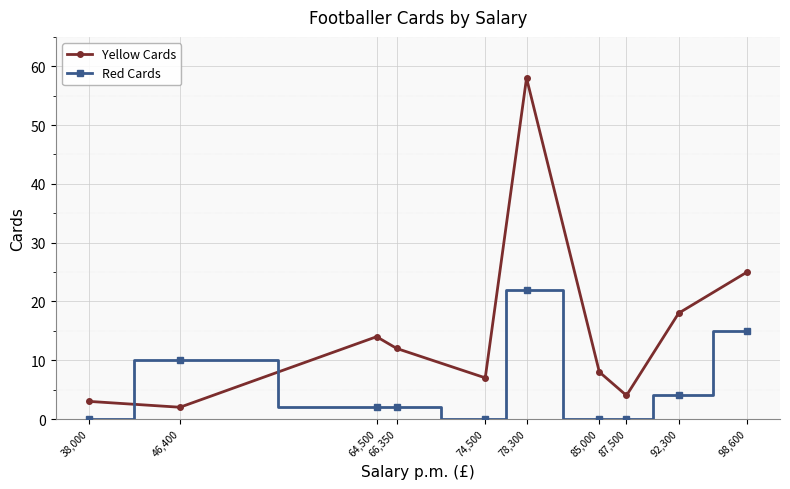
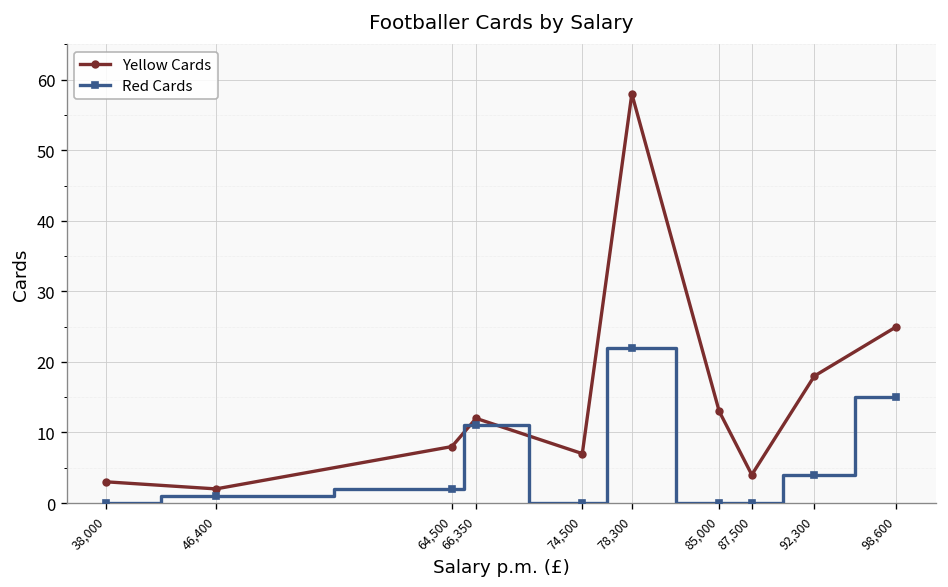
Red Cards, 46,400: 10 -> 1
Yellow Cards, 64,500: 14 -> 8
Red Cards, 66,350: 2 -> 11
Yellow Cards, 85,000: 8 -> 13
